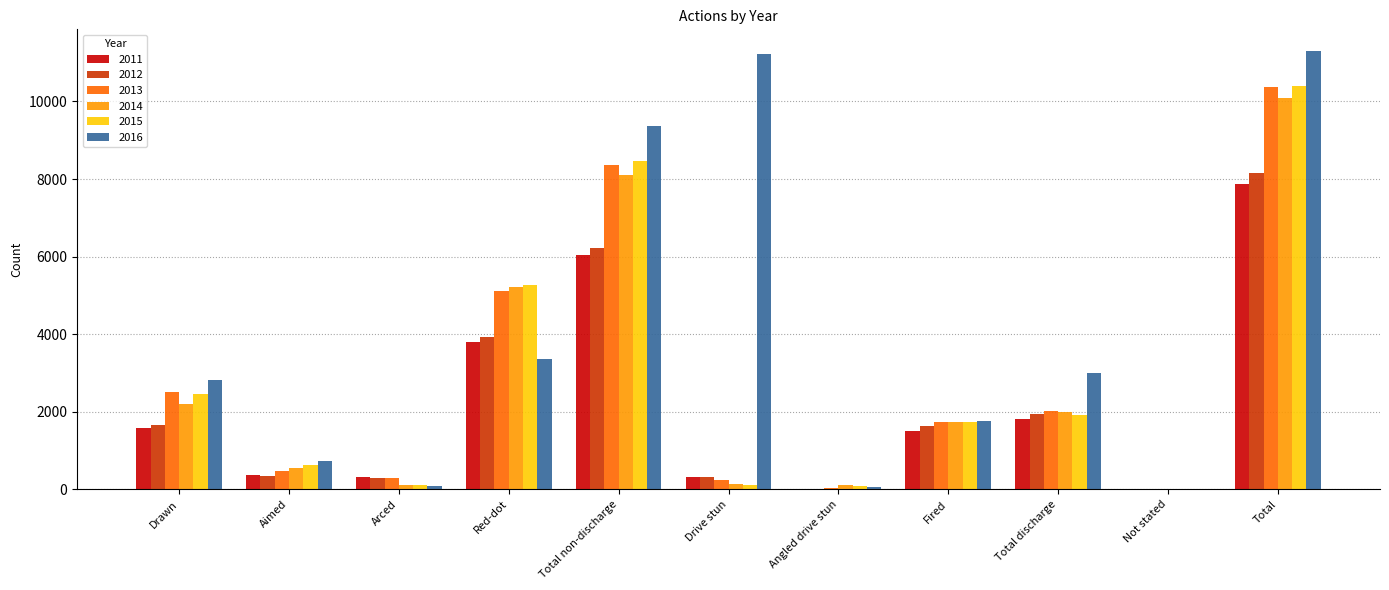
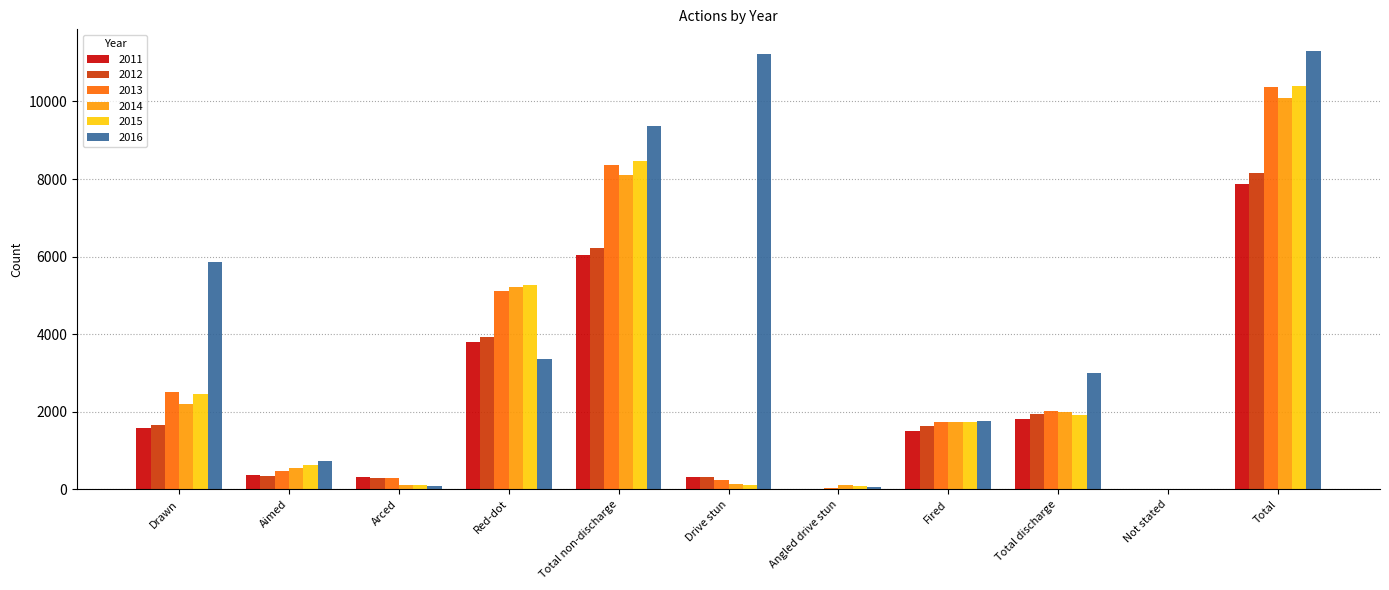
2016, Drawn: 2800 -> 5900
